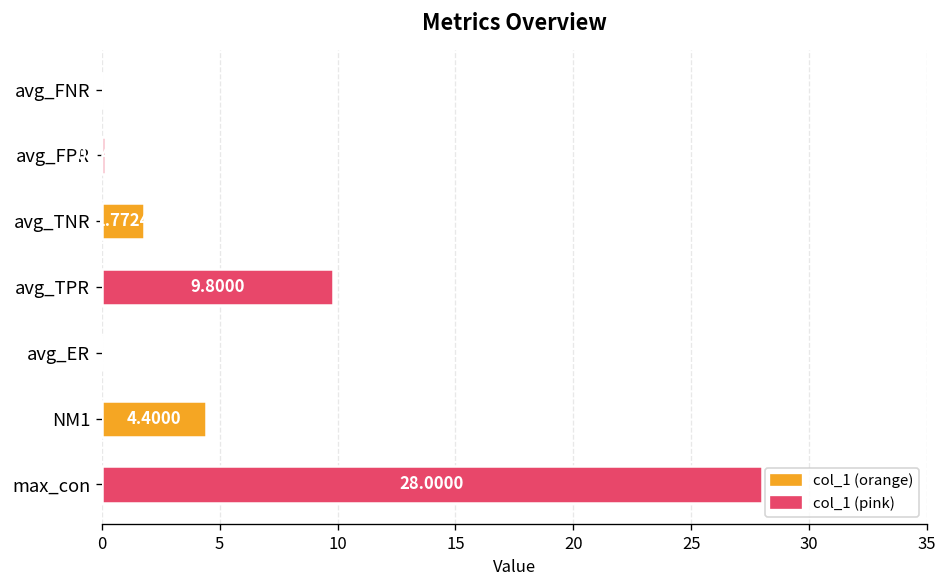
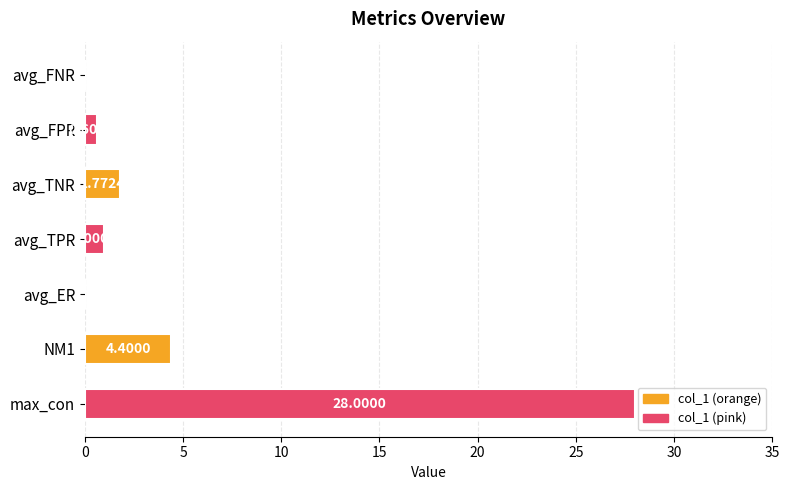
avg_FPR: 0.1 -> 0.6
avg_TPR: 9.8 -> 1.0
